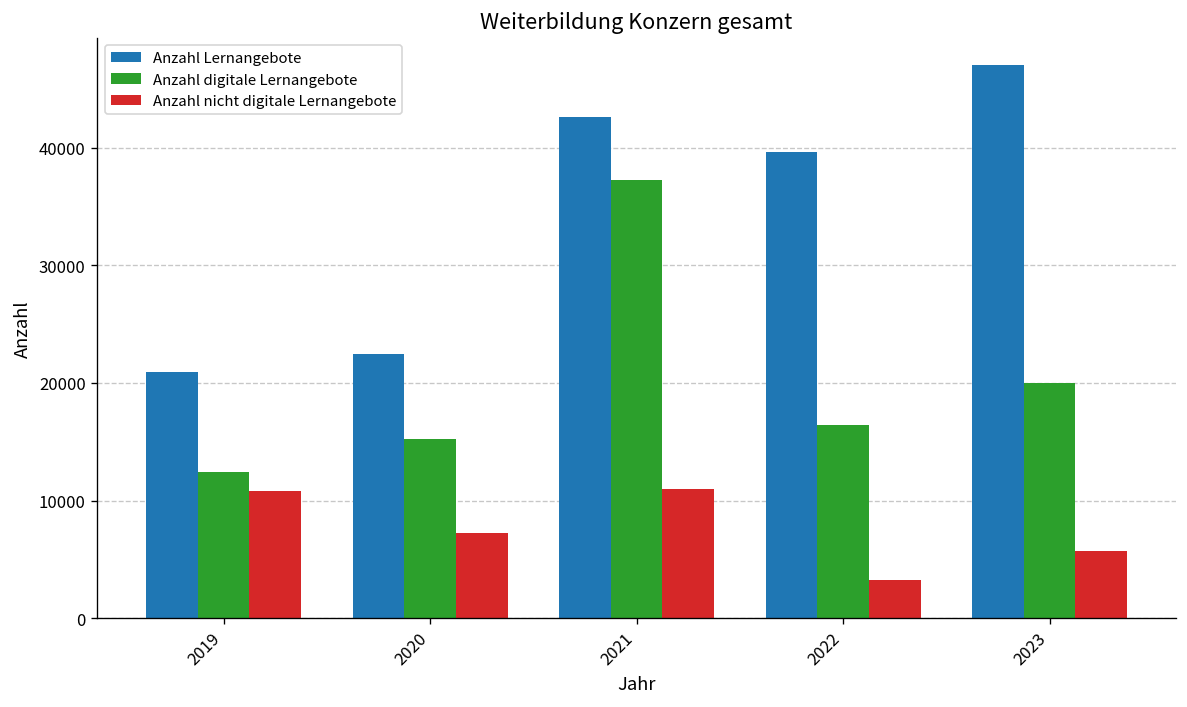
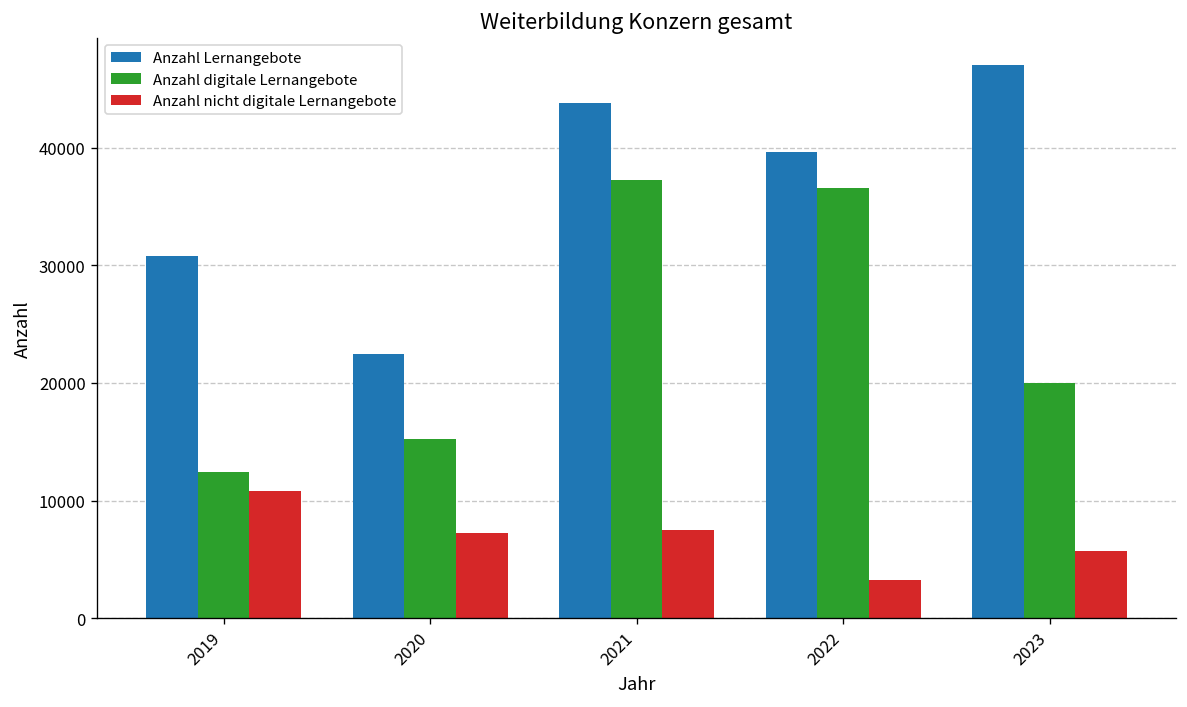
Anzahl Lernangebote, 2019: 21000 -> 31000
Anzahl Lernangebote, 2021: 43000 -> 44000
Anzahl nicht digitale Lernangebote, 2021: 11000 -> 8000
Anzahl digitale Lernangebote, 2022: 16000 -> 37000
